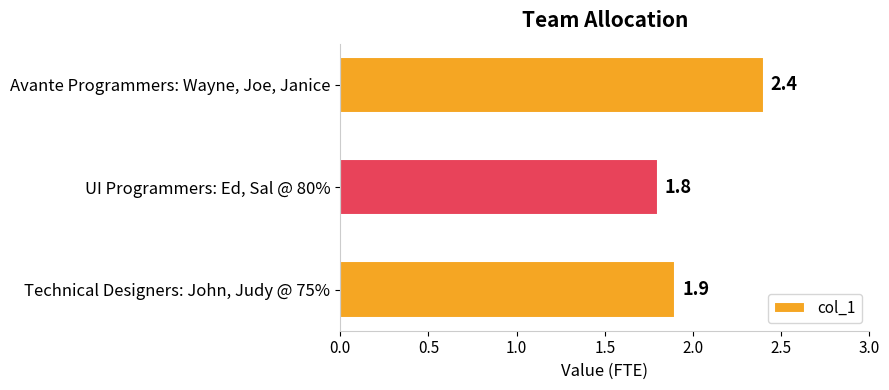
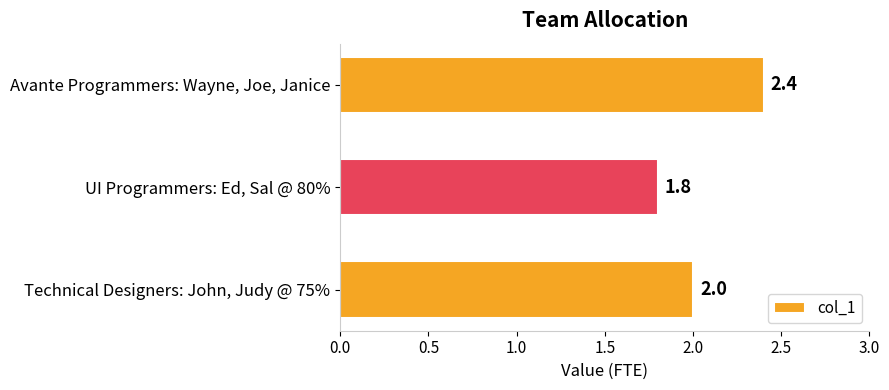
Technical Designers: John, Judy @ 75%: 1.9 -> 2.0
